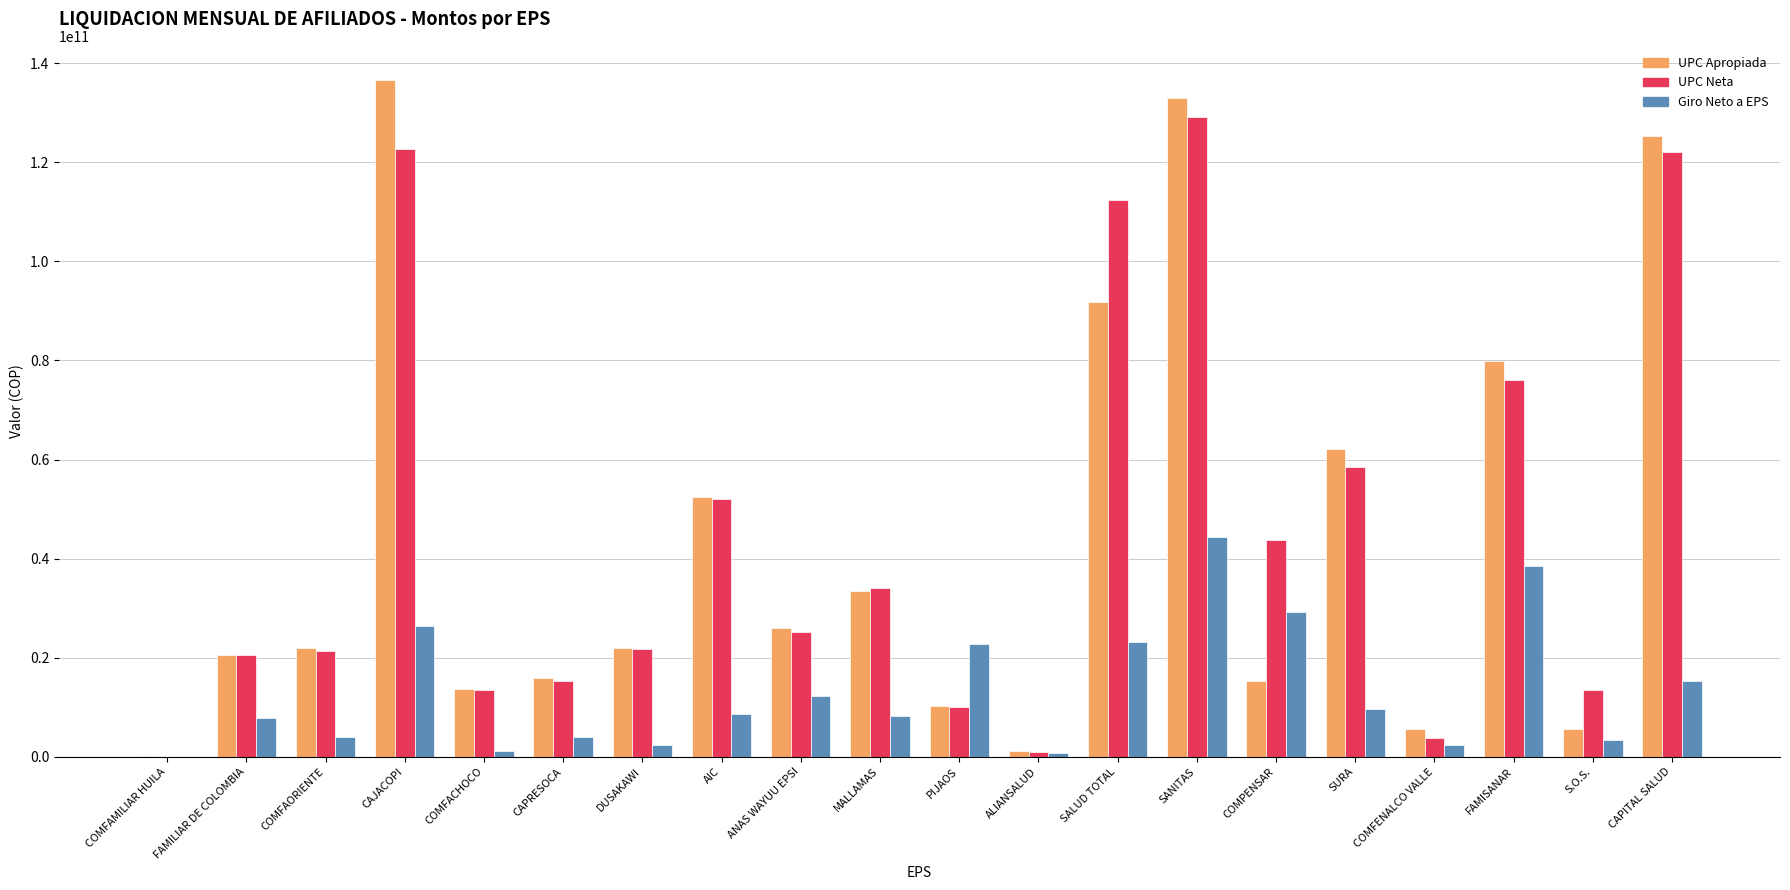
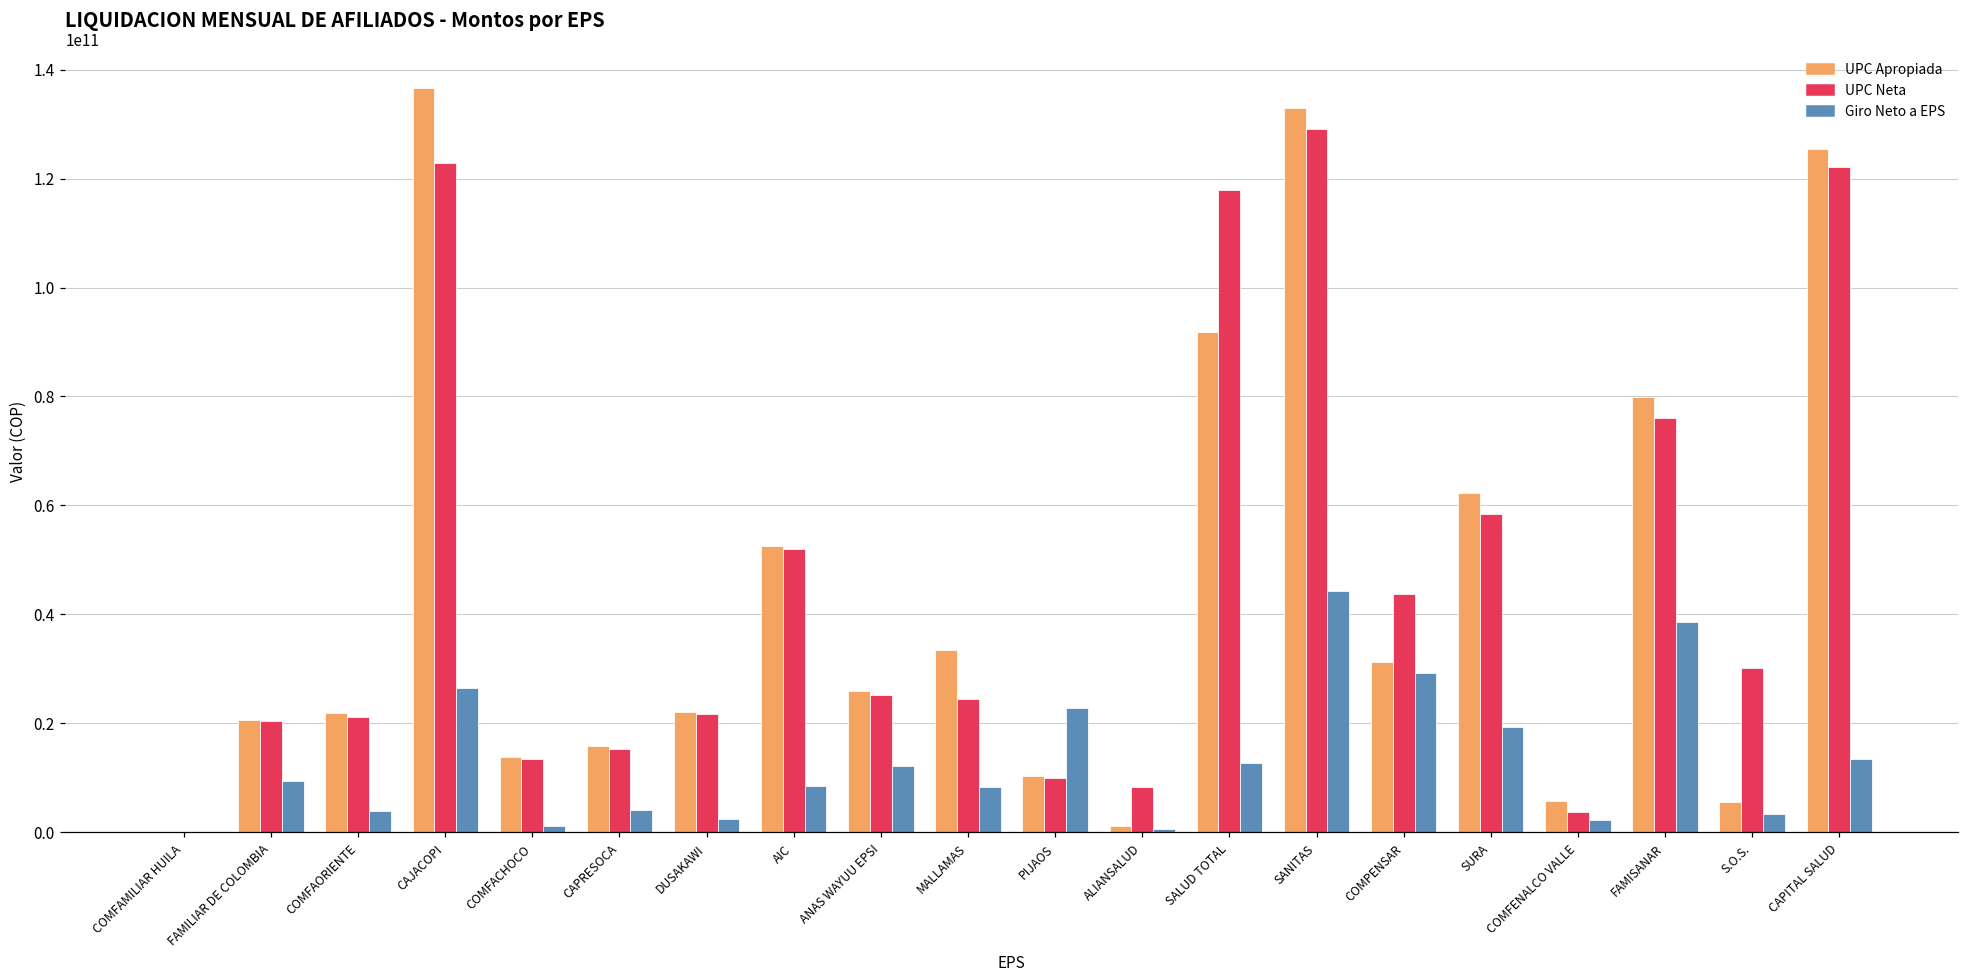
Giro Neto a EPS, FAMILIAR DE COLOMBIA: 8000000000 -> 9000000000
UPC Neta, MALLAMAS: 34000000000 -> 24000000000
UPC Neta, ALIANSALUD: 1000000000 -> 8000000000
UPC Neta, SALUD TOTAL: 112000000000 -> 118000000000
Giro Neto a EPS, SALUD TOTAL: 23000000000 -> 13000000000
UPC Apropiada, COMPENSAR: 15000000000 -> 31000000000
Giro Neto a EPS, SURA: 10000000000 -> 19000000000
UPC Neta, S.O.S.: 13000000000 -> 30000000000
Giro Neto a EPS, CAPITAL SALUD: 15000000000 -> 13000000000
